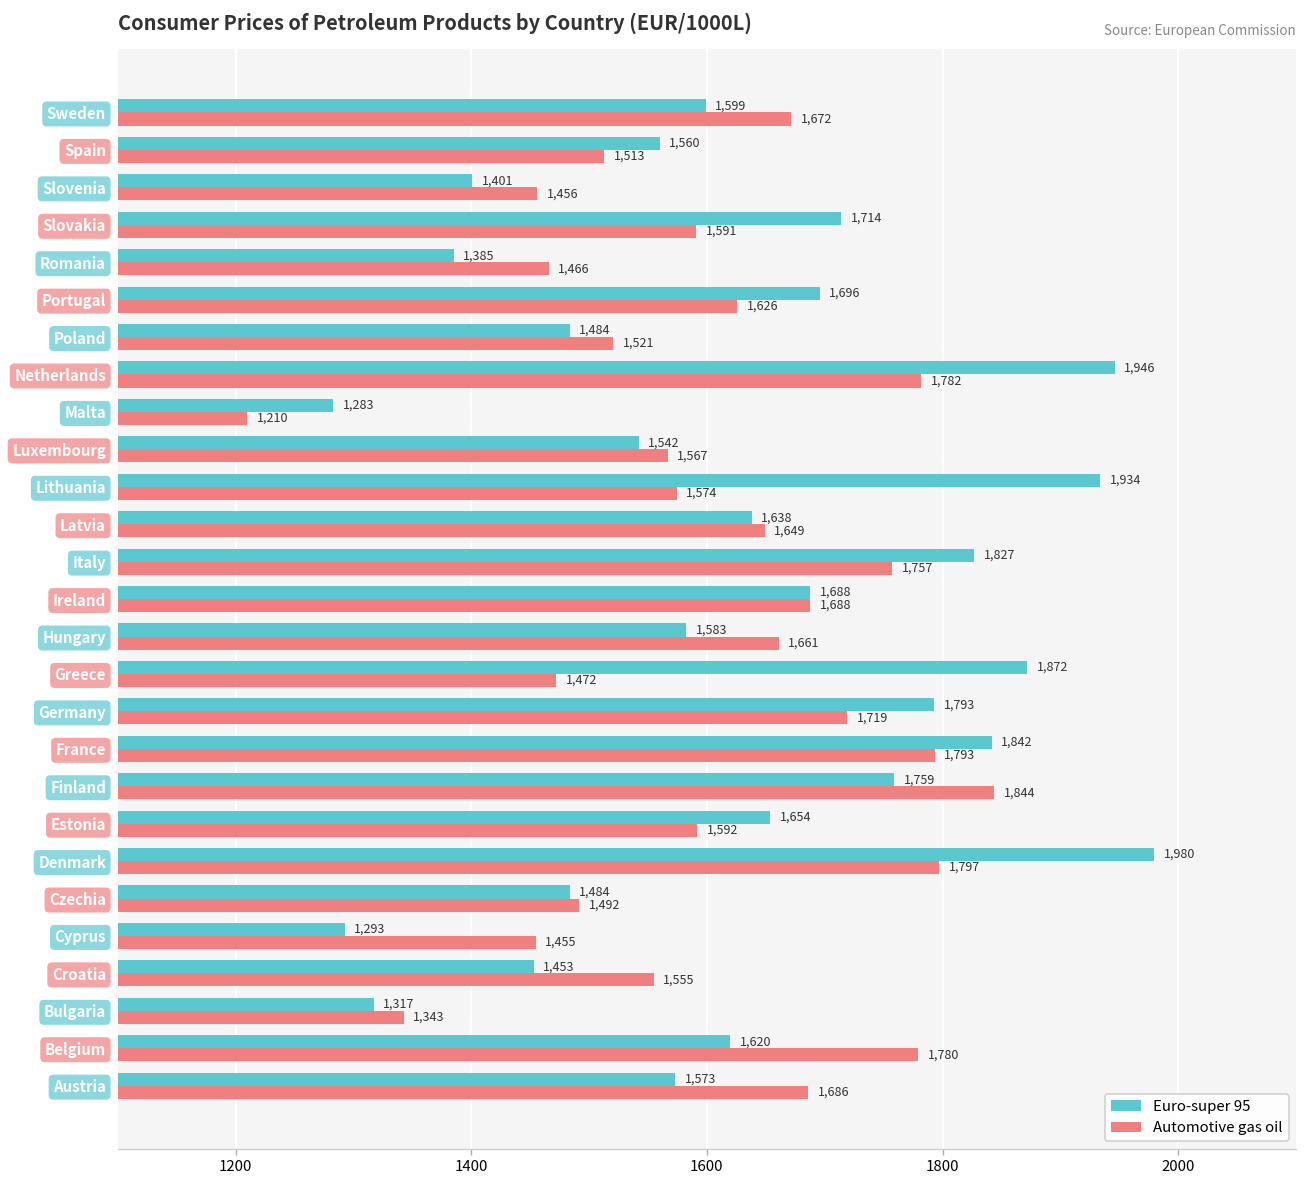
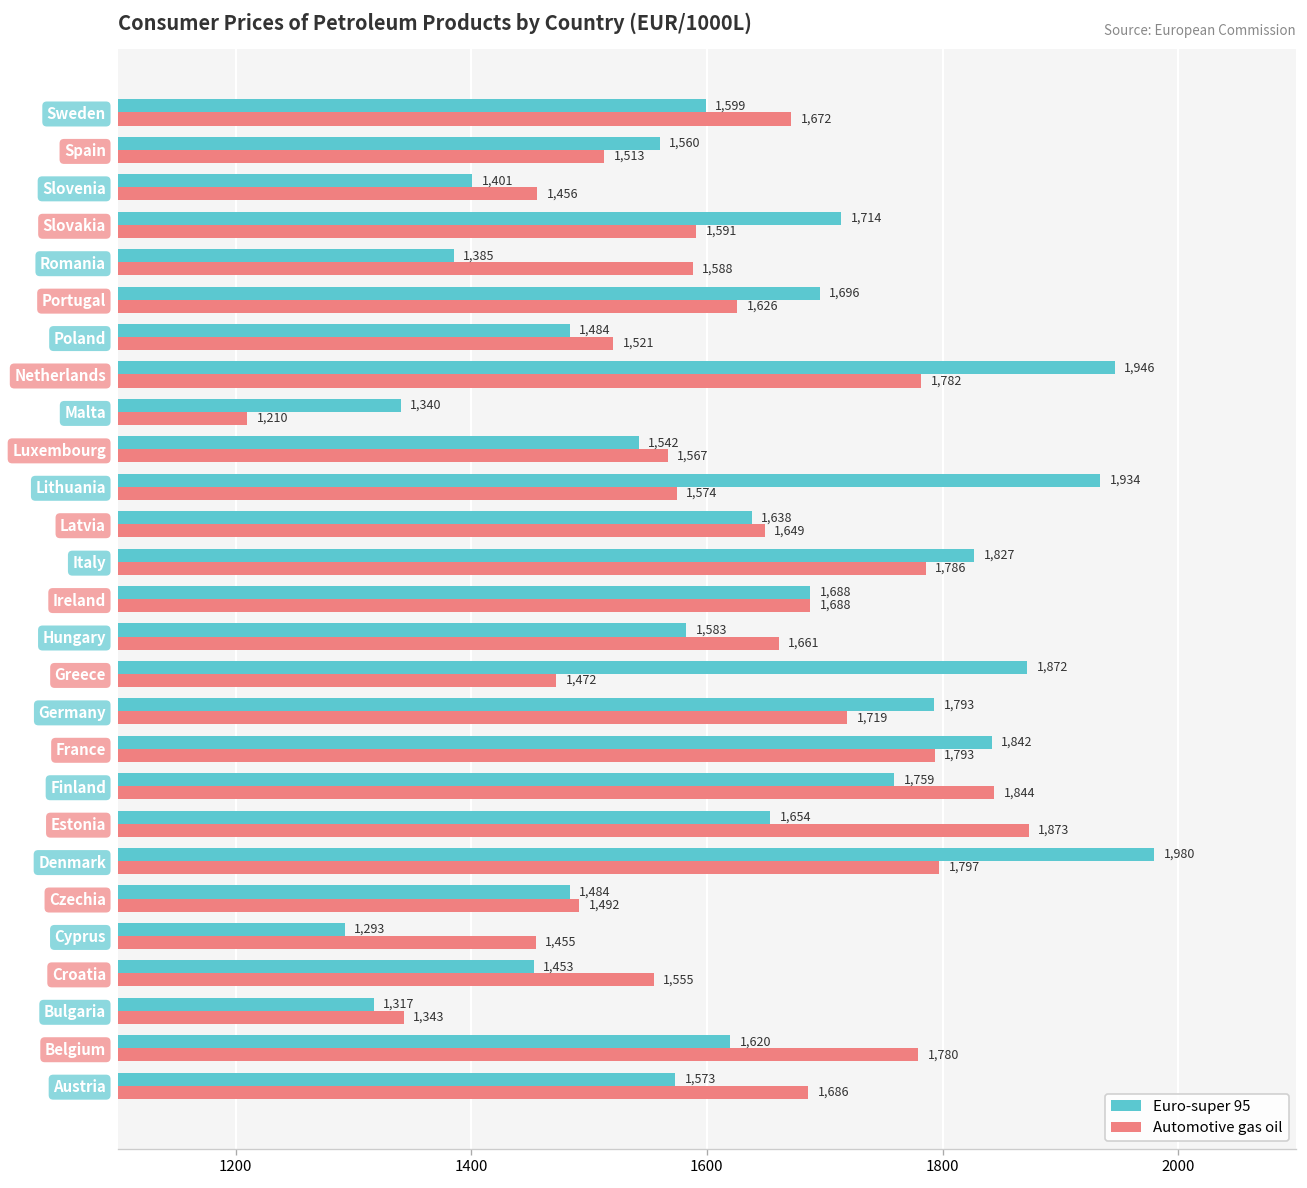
Automotive gas oil, Romania: 1,466 -> 1,588
Euro-super 95, Malta: 1,283 -> 1,340
Automotive gas oil, Italy: 1,757 -> 1,786
Automotive gas oil, Estonia: 1,592 -> 1,873
